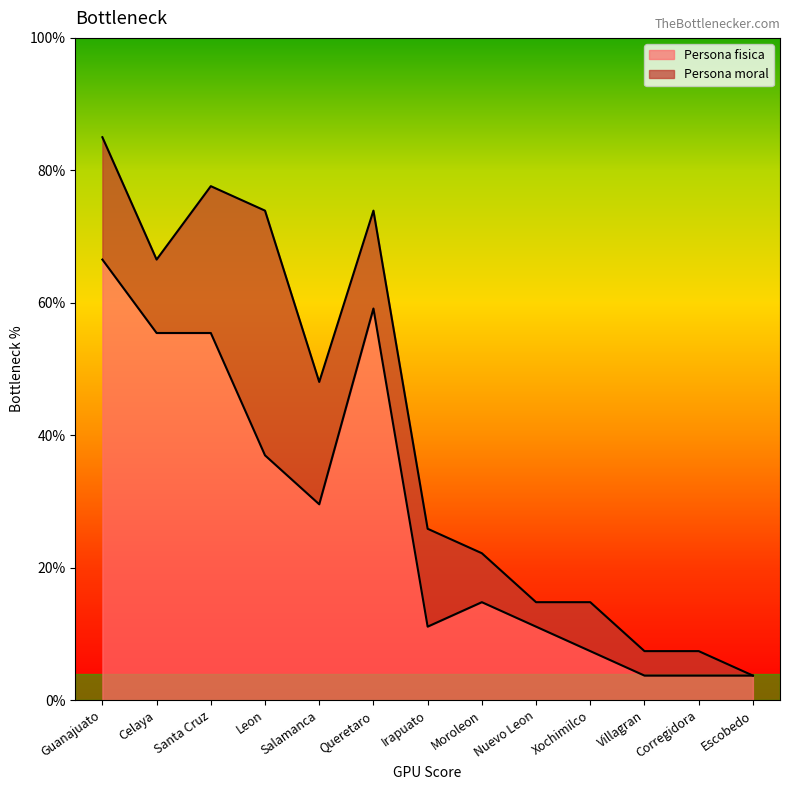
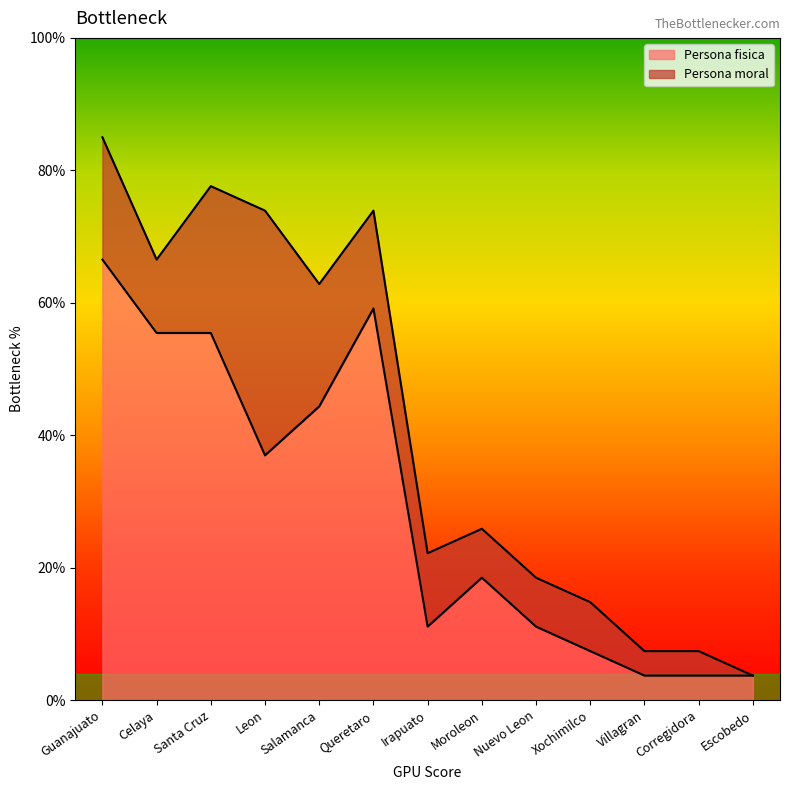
Persona fisica, Salamanca: 30% -> 44%
Persona moral, Irapuato: 15% -> 11%
Persona fisica, Moroleon: 15% -> 18%
Persona moral, Nuevo Leon: 4% -> 7%
